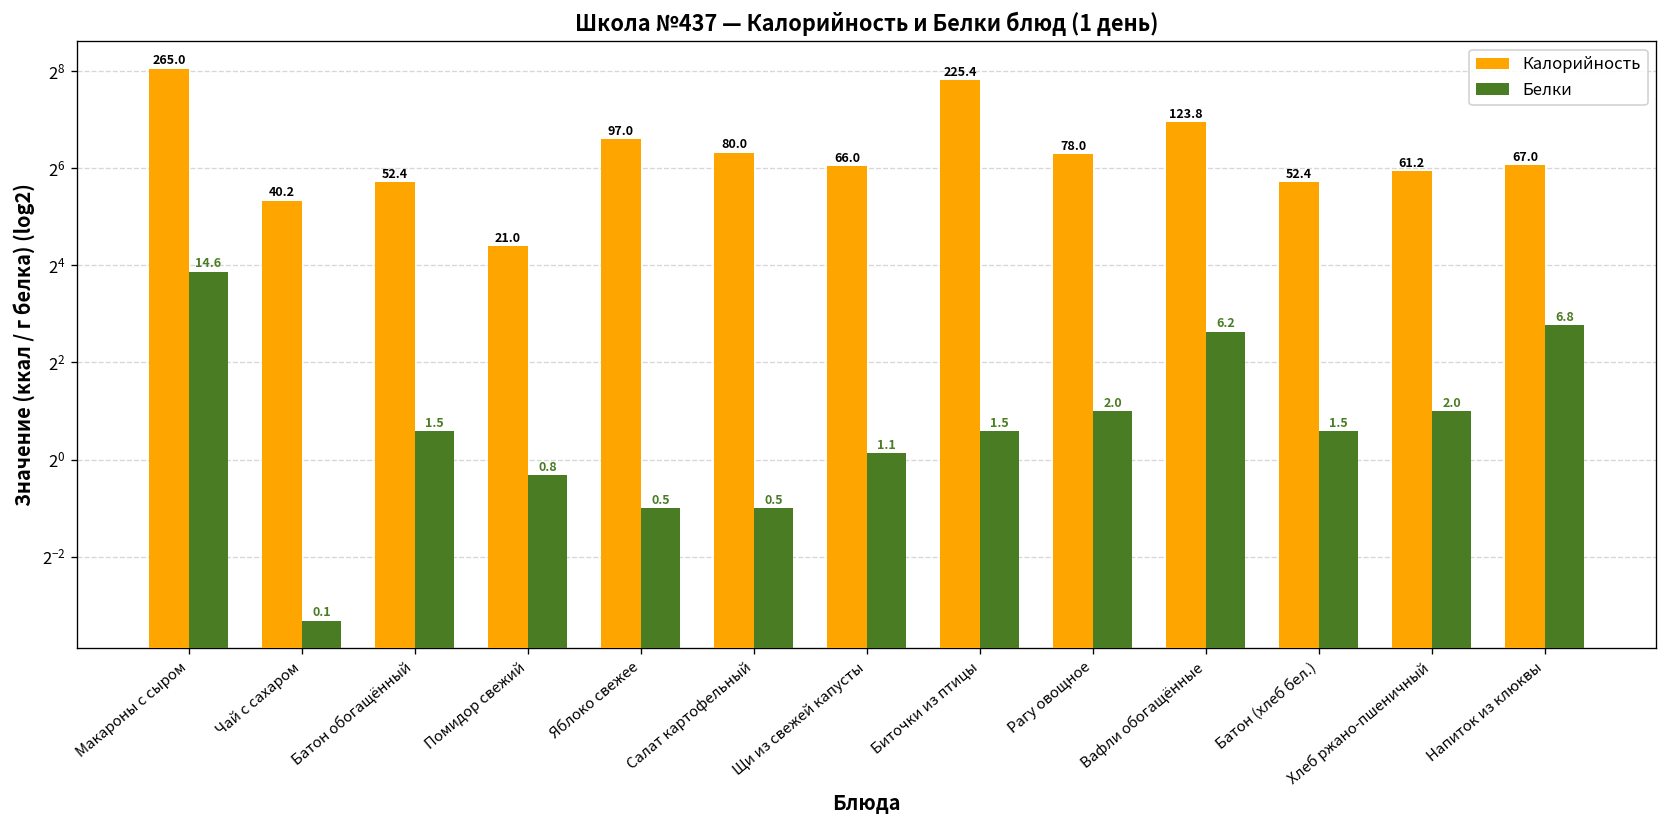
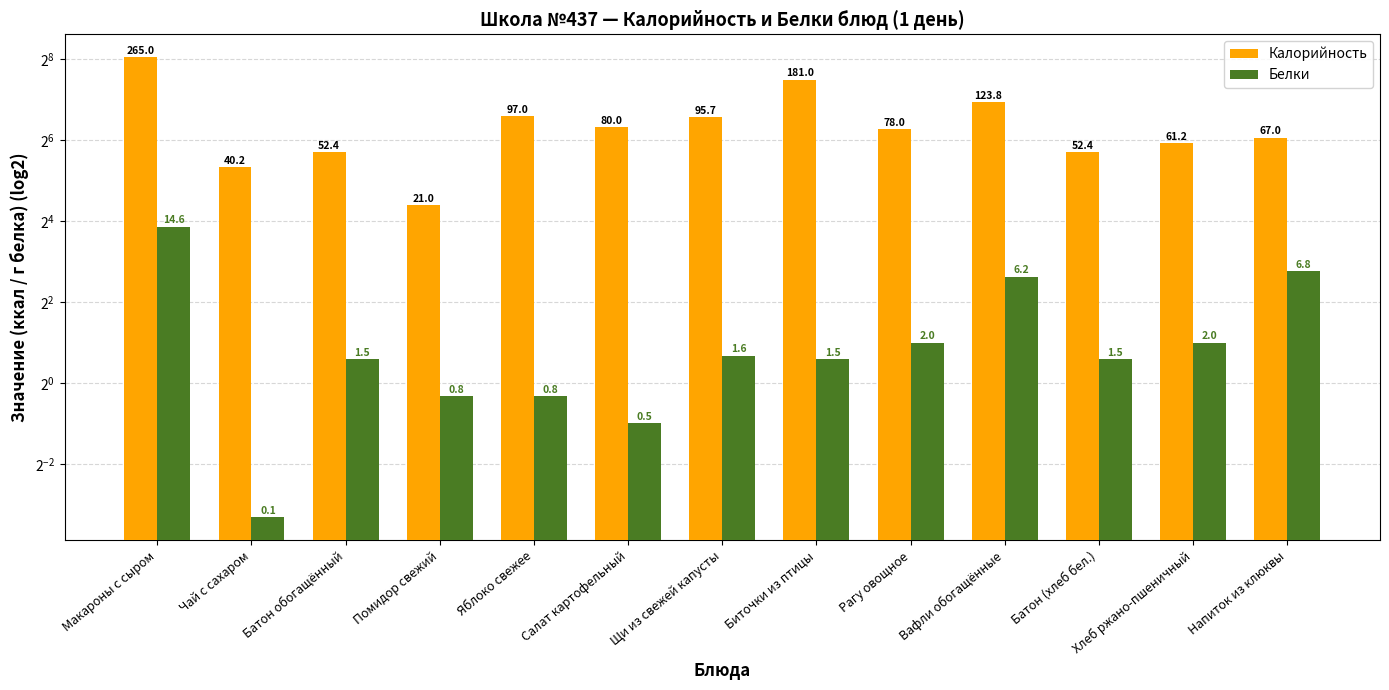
Белки, Яблоко свежее: 0.5 -> 0.8
Калорийность, Щи из свежей капусты: 66.0 -> 95.7
Белки, Щи из свежей капусты: 1.1 -> 1.6
Калорийность, Биточки из птицы: 225.4 -> 181.0
